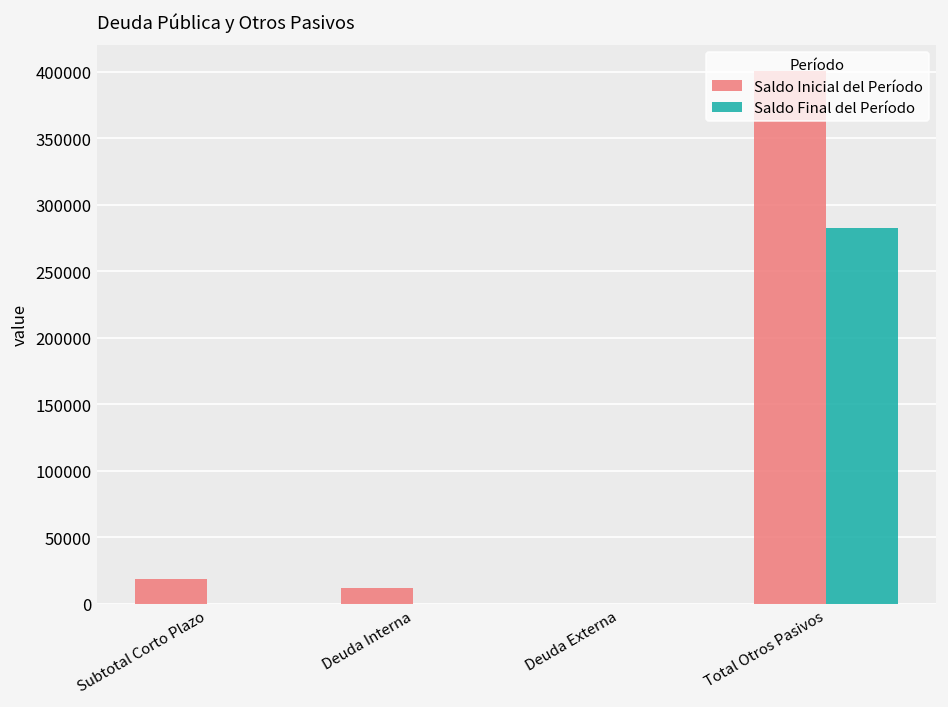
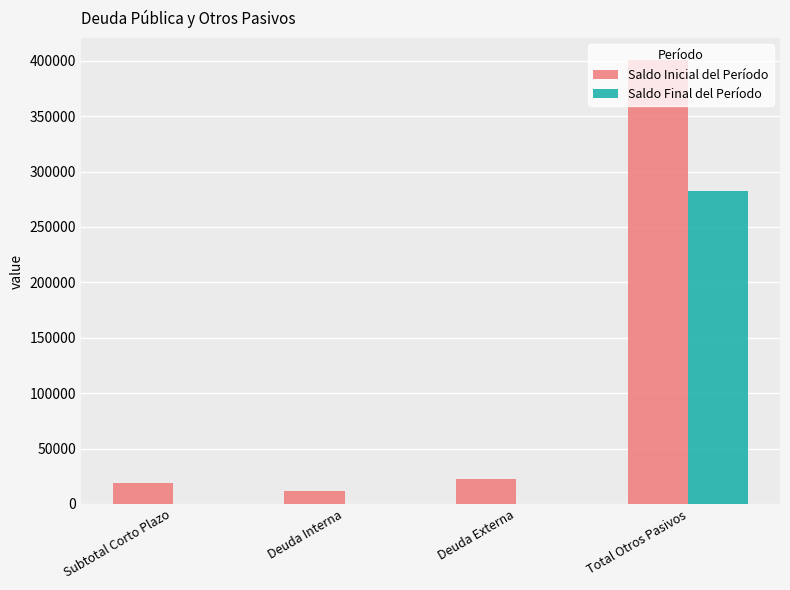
Saldo Inicial del Período, Deuda Externa: 0 -> 23000
